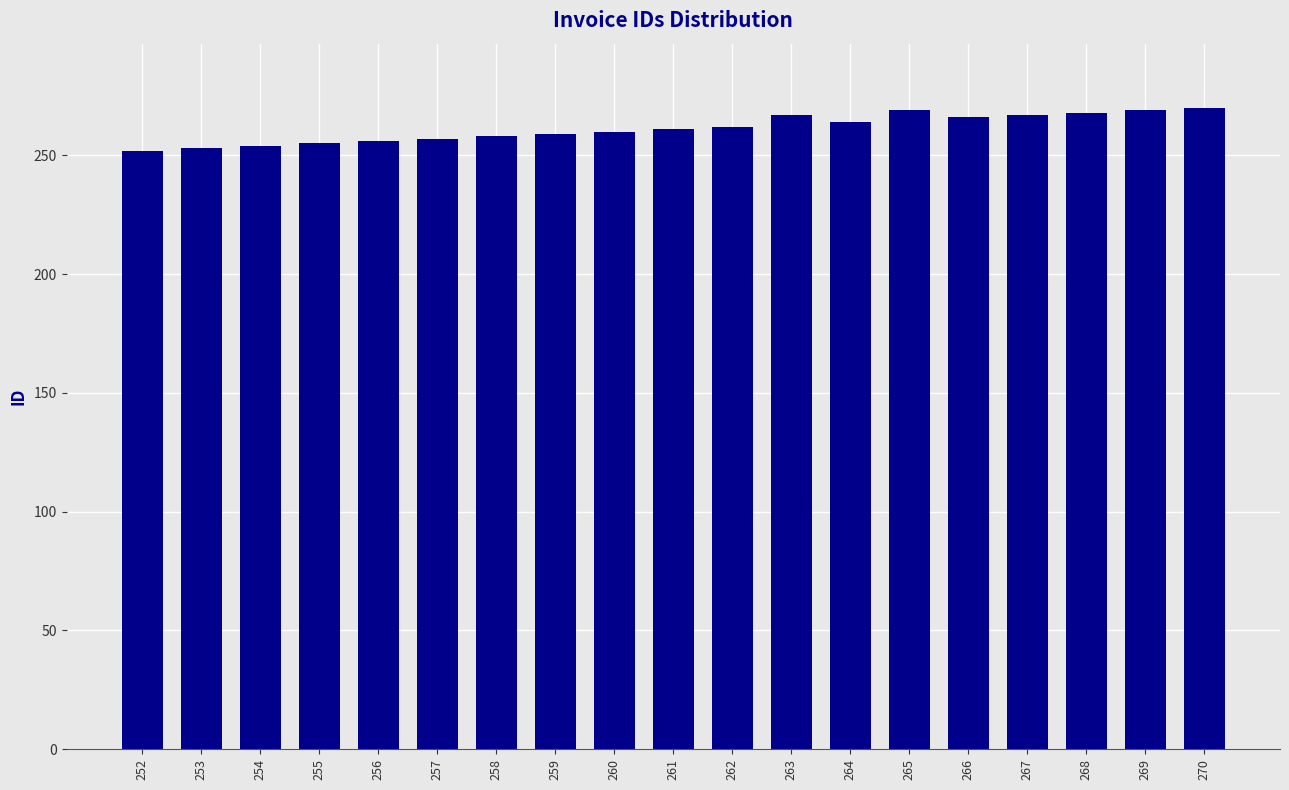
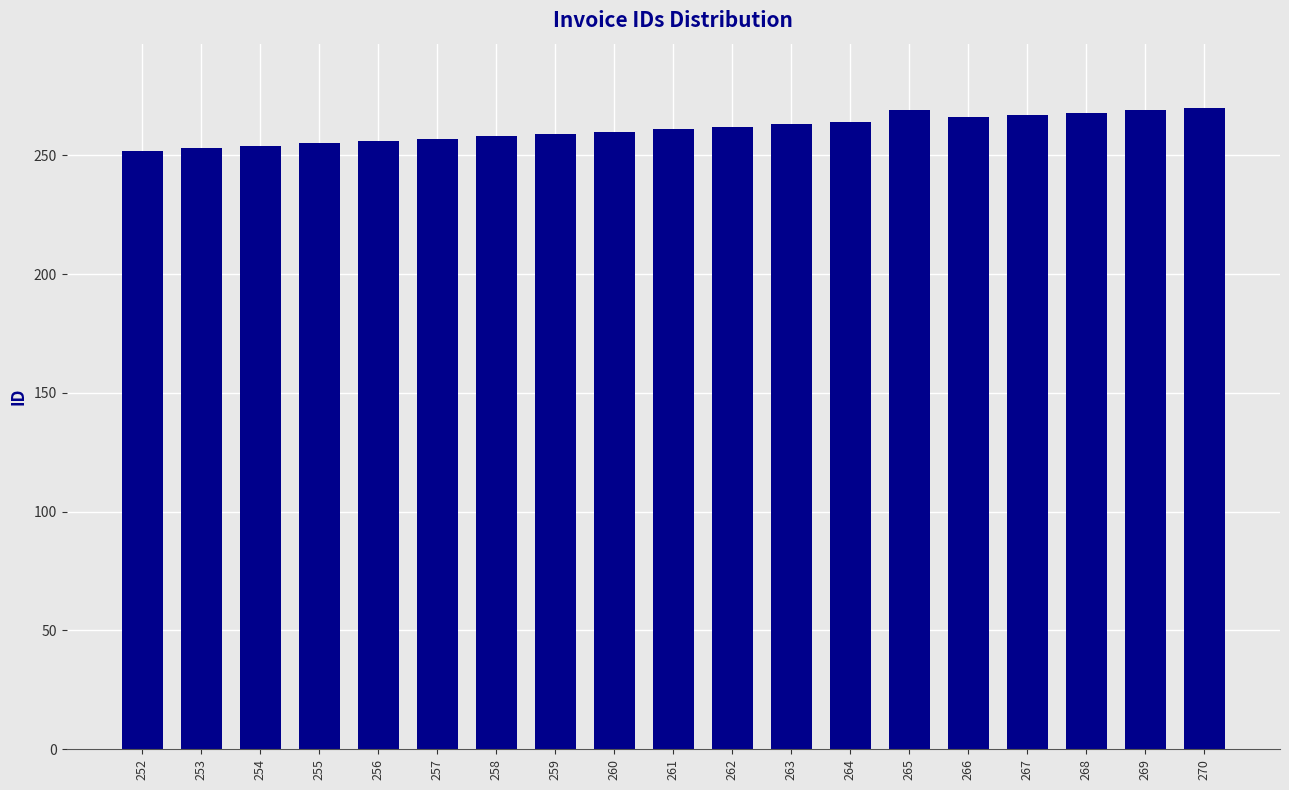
263: 267 -> 263
